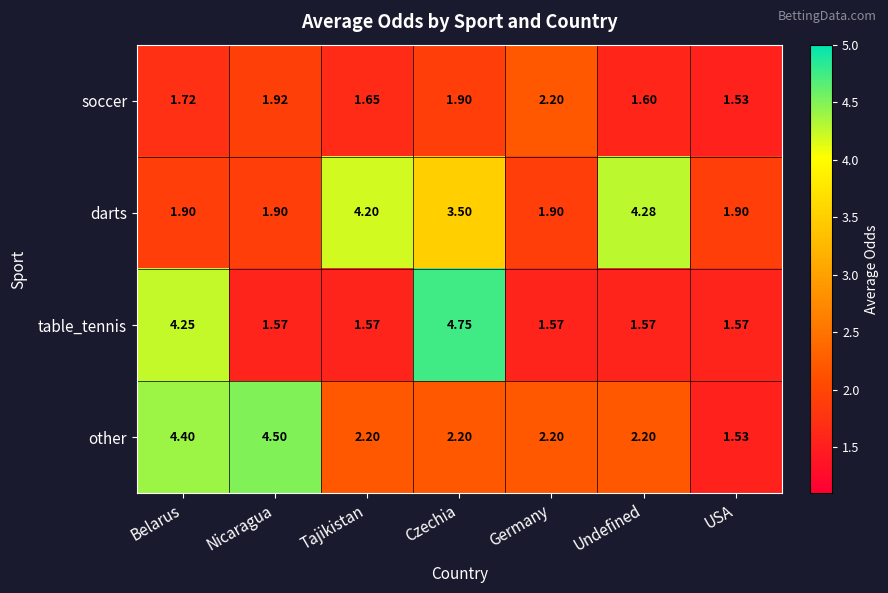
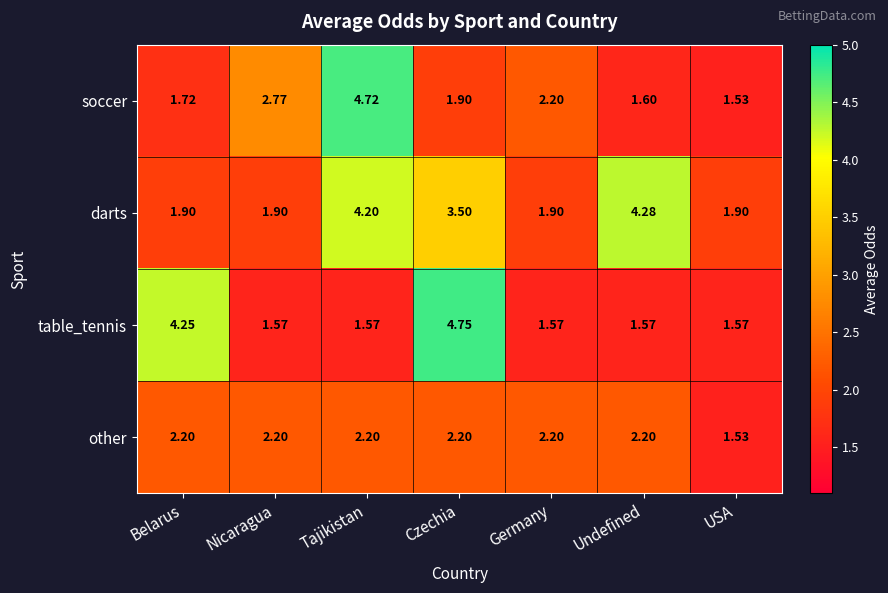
soccer, Nicaragua: 1.92 -> 2.77
soccer, Tajikistan: 1.65 -> 4.72
other, Belarus: 4.40 -> 2.20
other, Nicaragua: 4.50 -> 2.20
